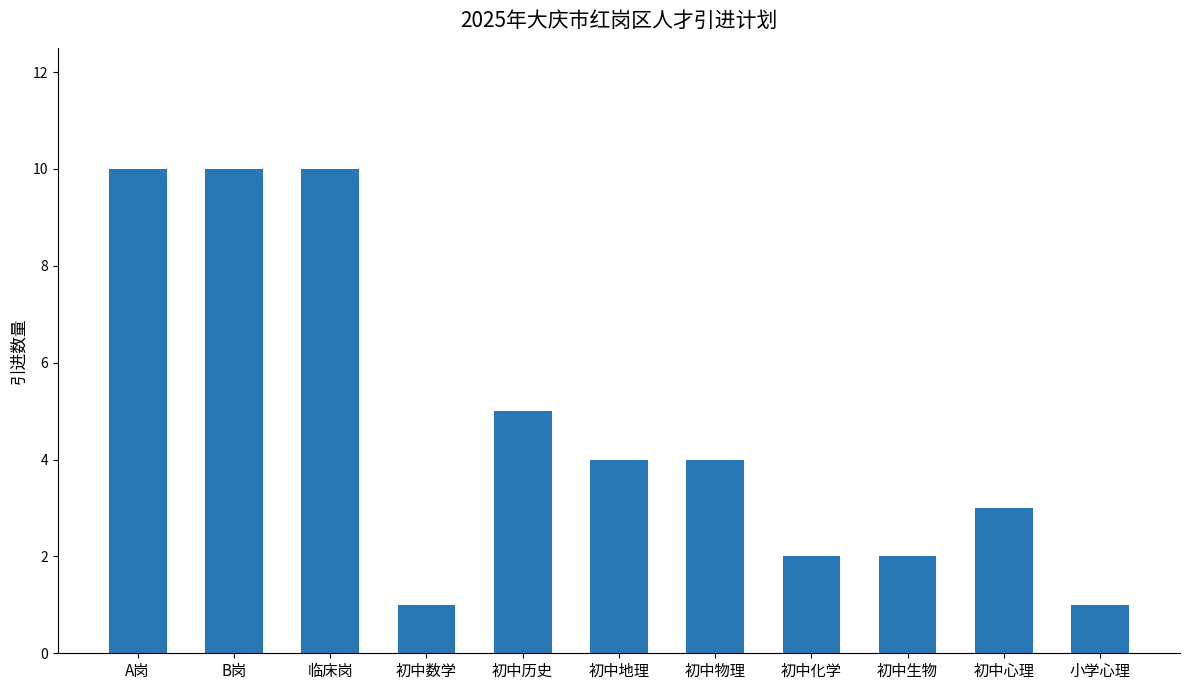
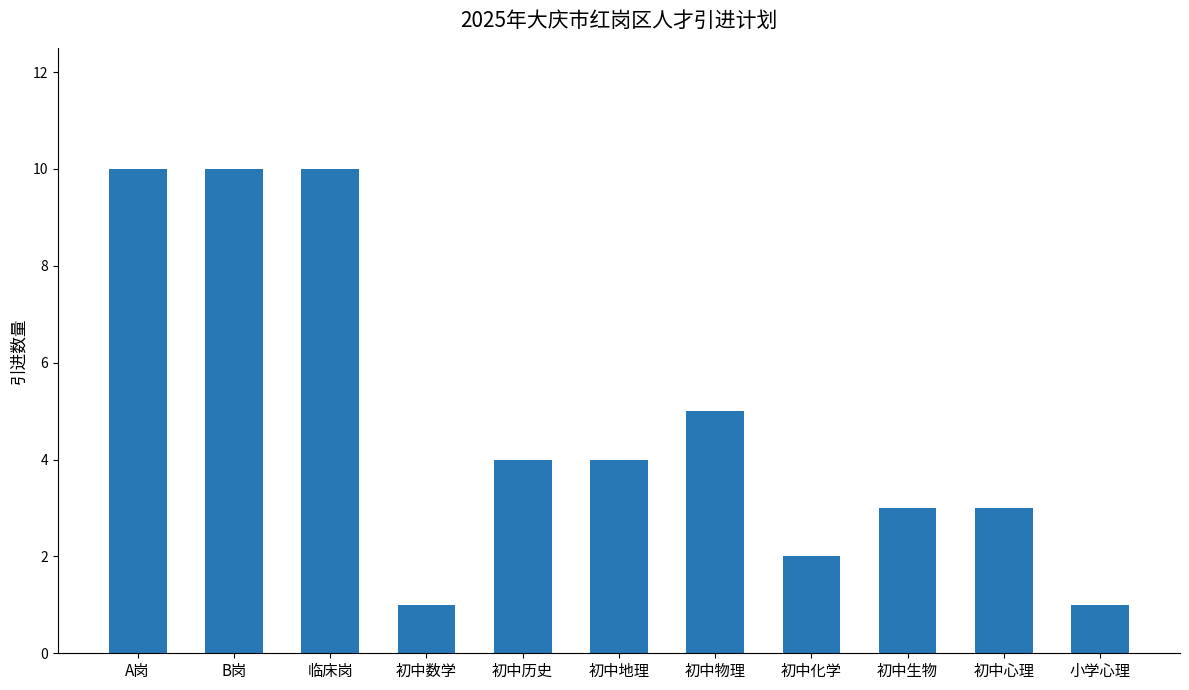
初中历史: 5 -> 4
初中物理: 4 -> 5
初中生物: 2 -> 3
